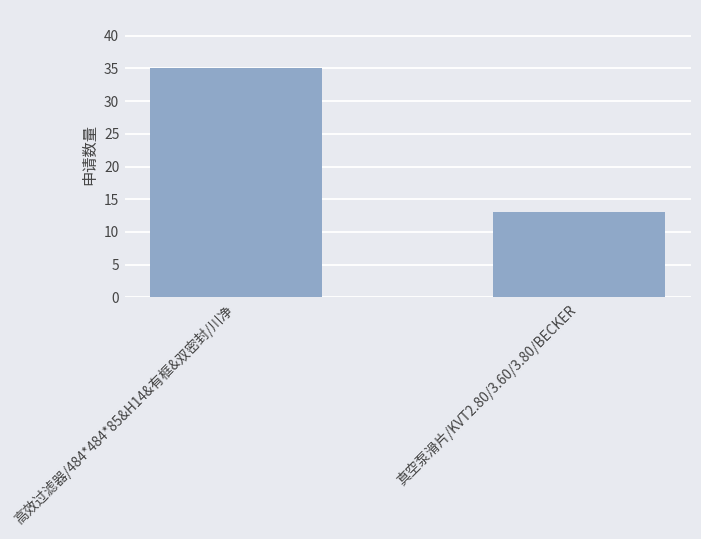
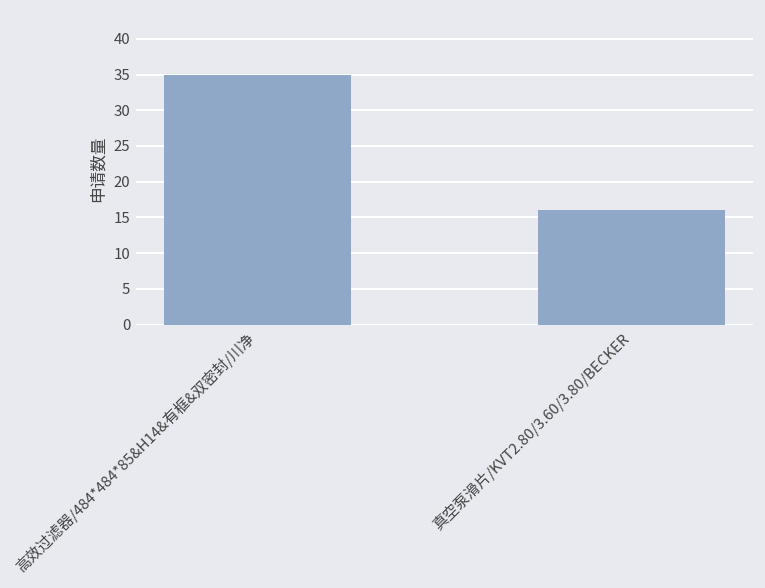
真空泵滑片/KVT2.80/3.60/3.80/BECKER: 13 -> 16
